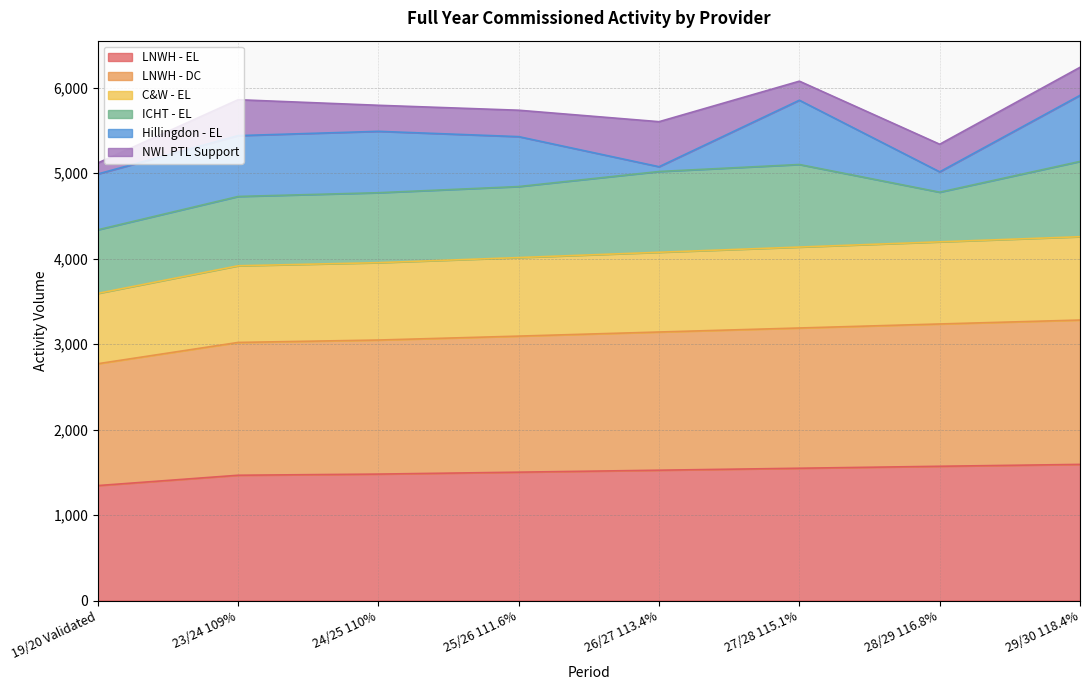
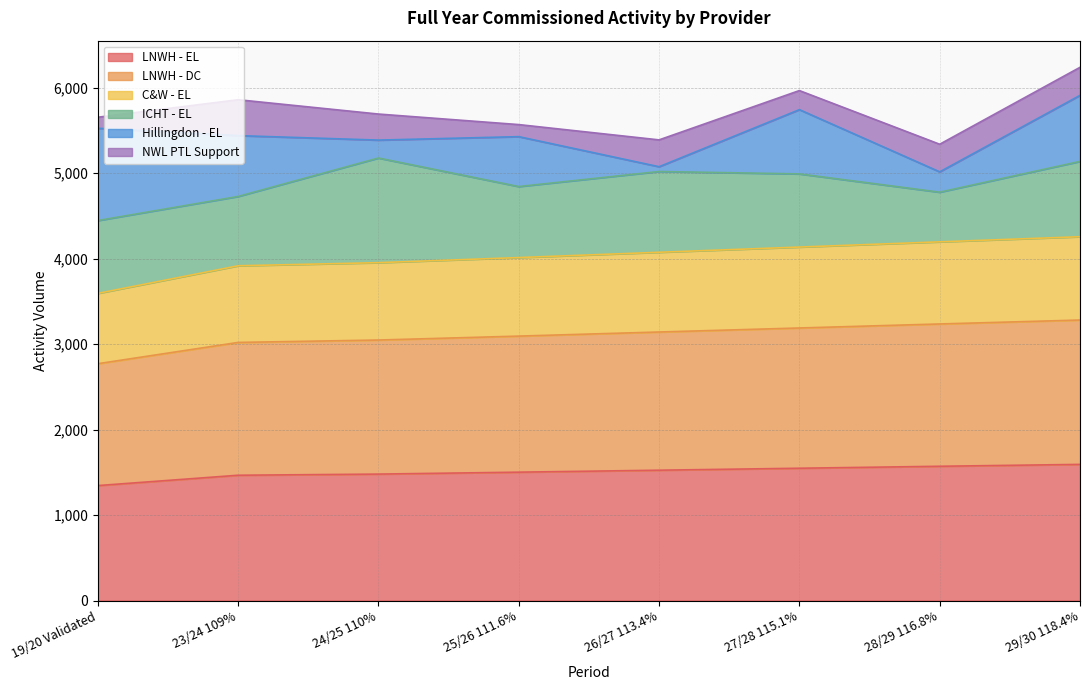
ICHT - EL, 19/20 Validated: 700 -> 900
Hillingdon - EL, 19/20 Validated: 700 -> 1,100
ICHT - EL, 24/25 110%: 800 -> 1,200
Hillingdon - EL, 24/25 110%: 700 -> 200
NWL PTL Support, 25/26 111.6%: 300 -> 100
NWL PTL Support, 26/27 113.4%: 500 -> 300
ICHT - EL, 27/28 115.1%: 1,000 -> 900
